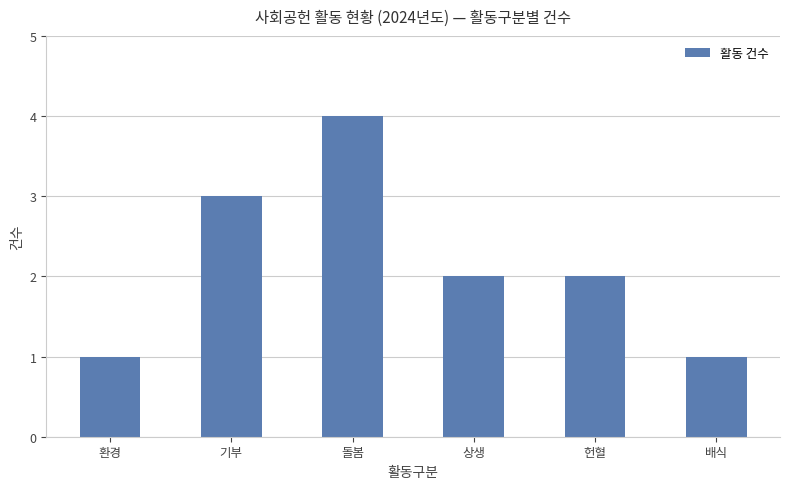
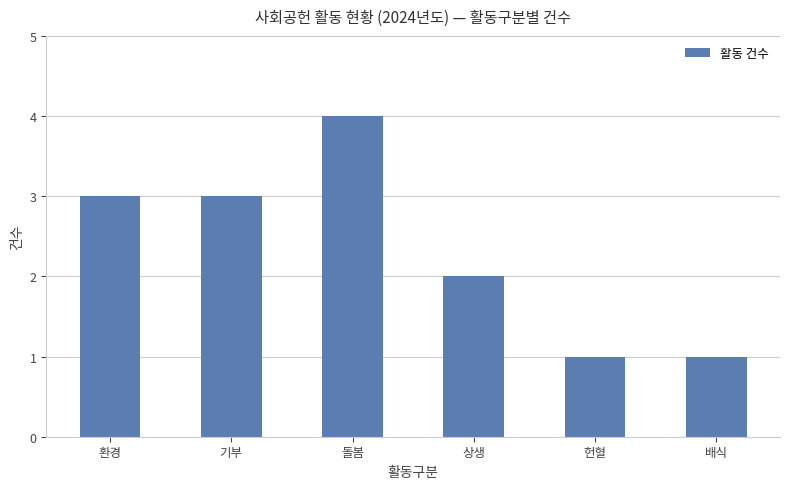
환경: 1 -> 3
헌혈: 2 -> 1
